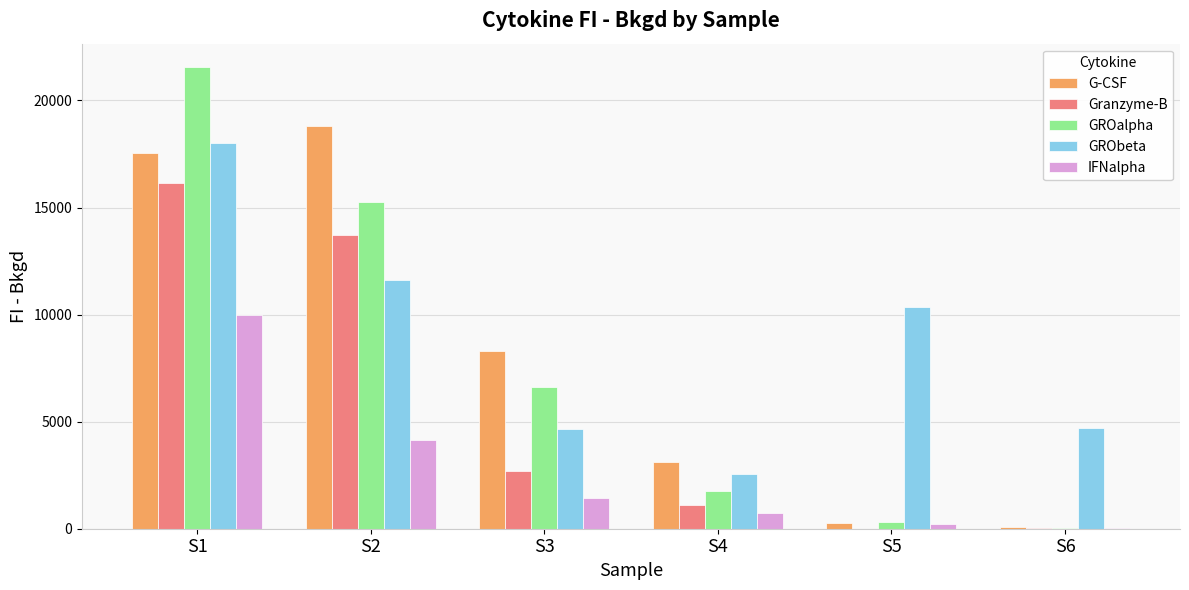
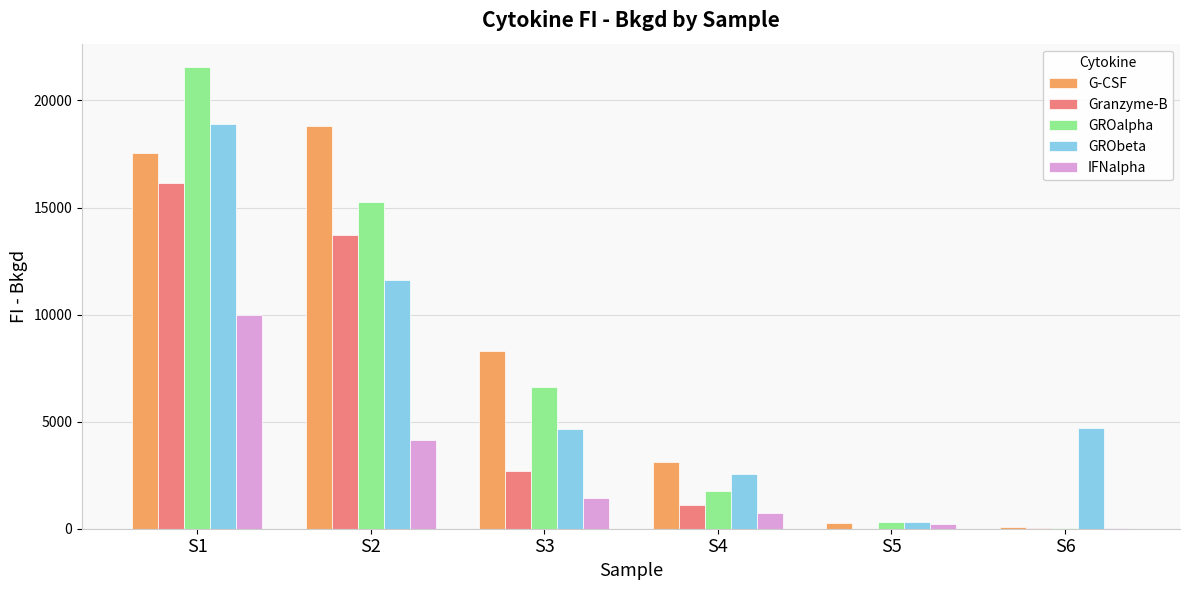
GRObeta, S1: 18000 -> 18900
GRObeta, S5: 10300 -> 300
